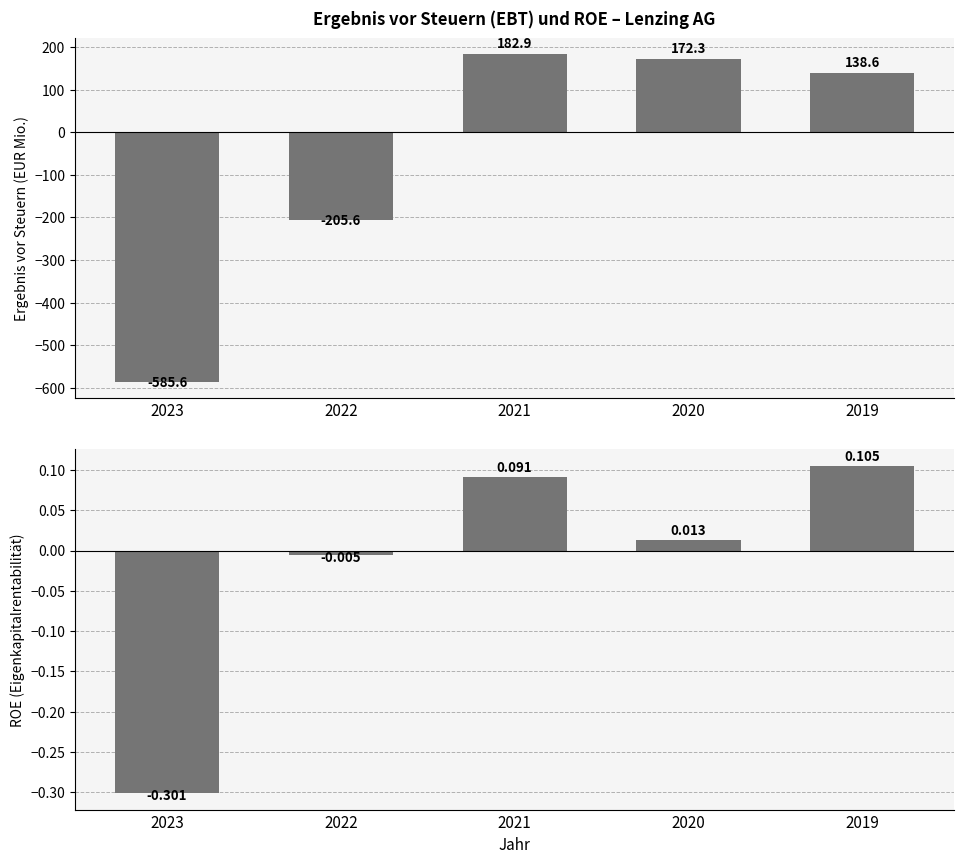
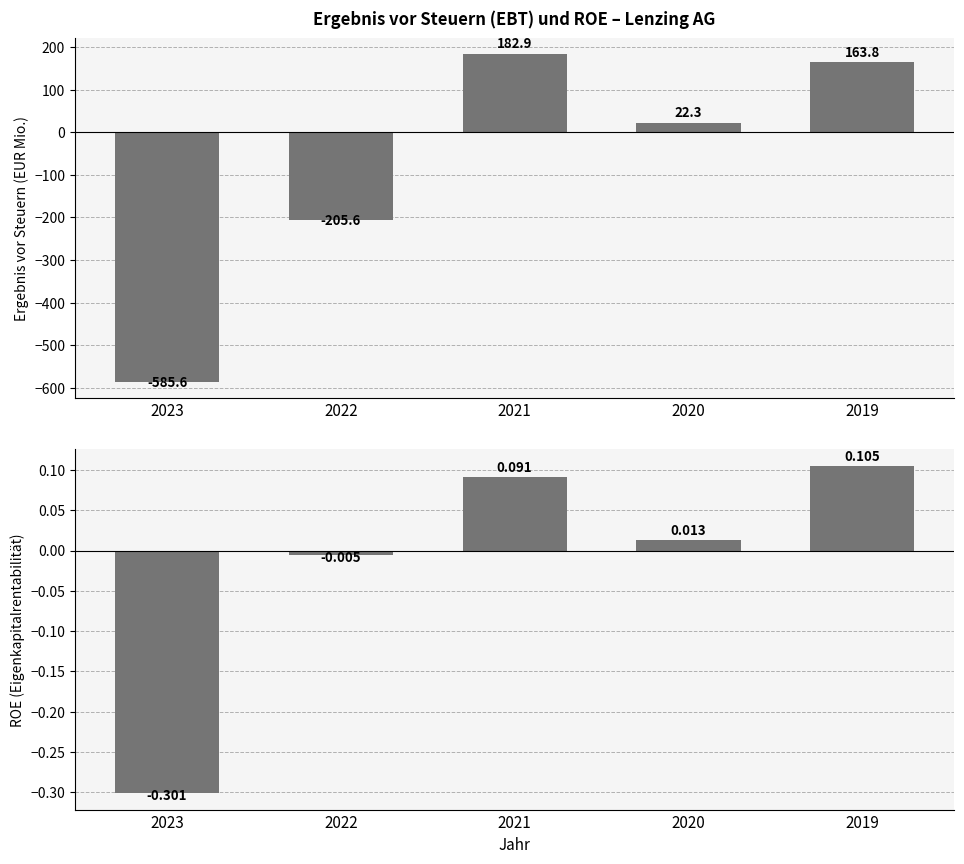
Ergebnis vor Steuern (EBT) und ROE – Lenzing AG, 2020: 172.3 -> 22.3
Ergebnis vor Steuern (EBT) und ROE – Lenzing AG, 2019: 138.6 -> 163.8
